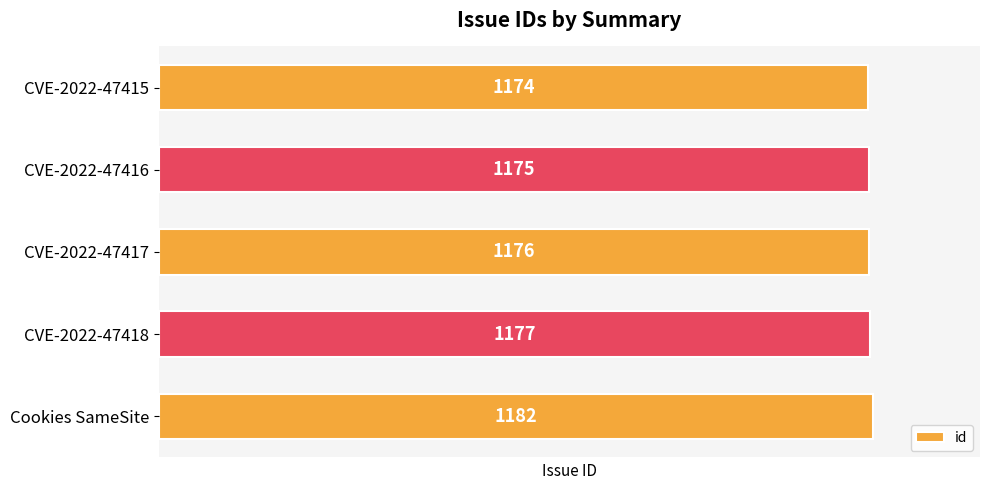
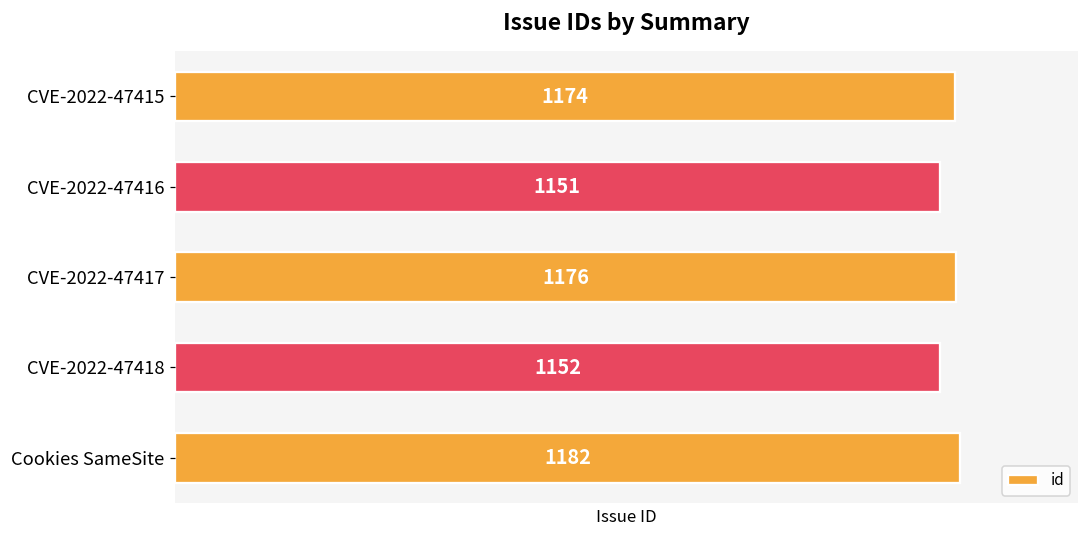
CVE-2022-47416: 1175 -> 1151
CVE-2022-47418: 1177 -> 1152
